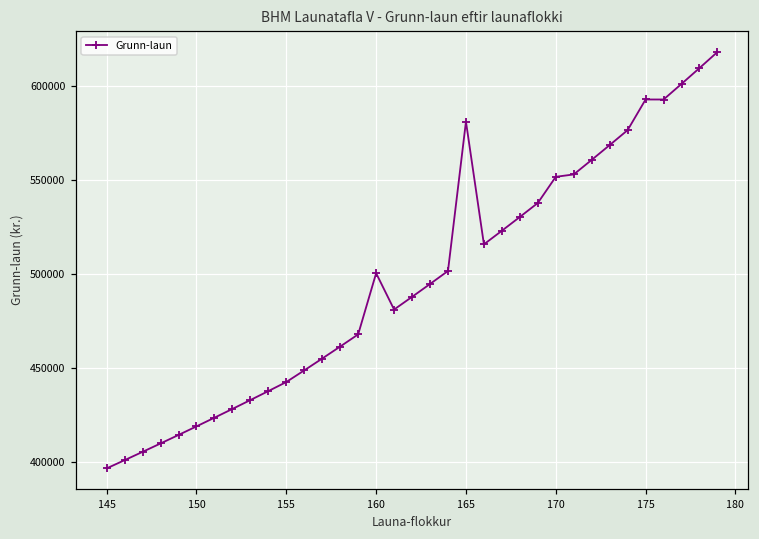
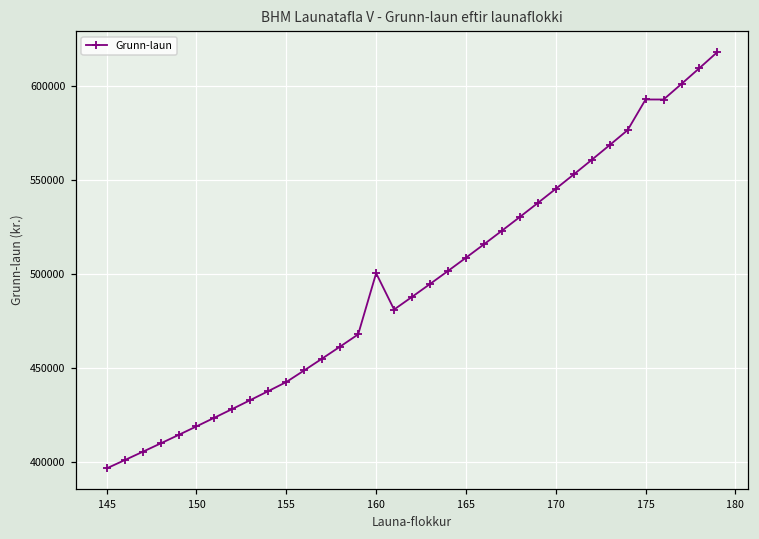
165: 581000 -> 509000
170: 552000 -> 545000
